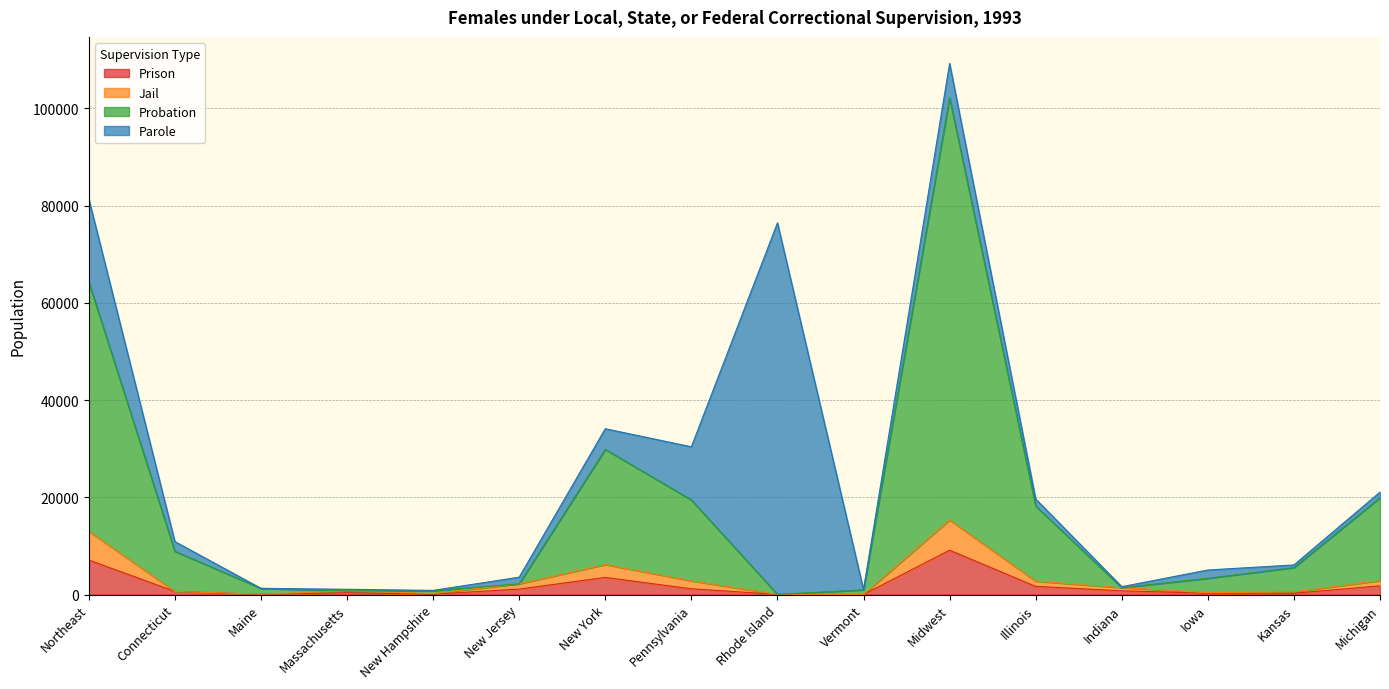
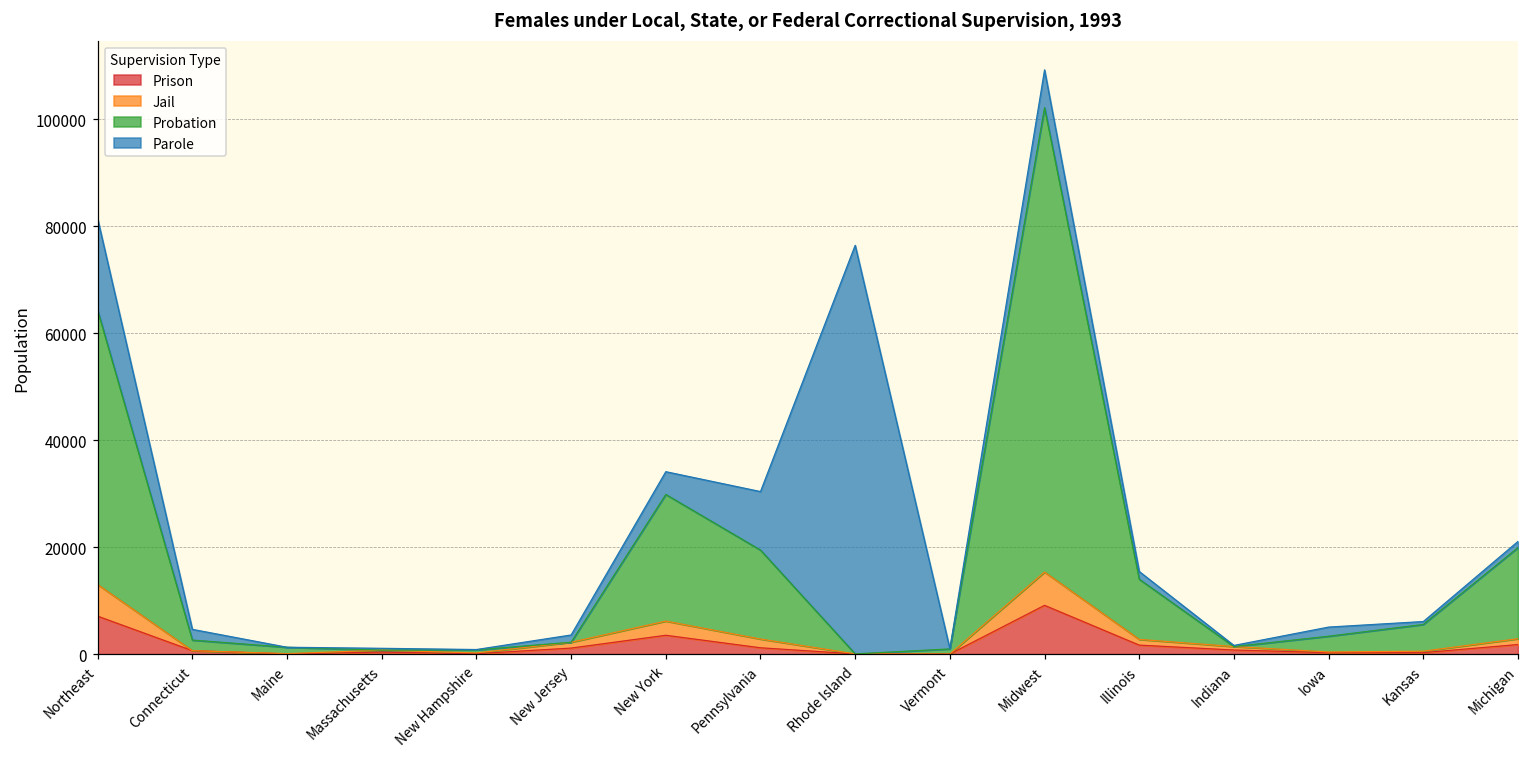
Probation, Connecticut: 8000 -> 2000
Probation, Illinois: 15000 -> 11000
